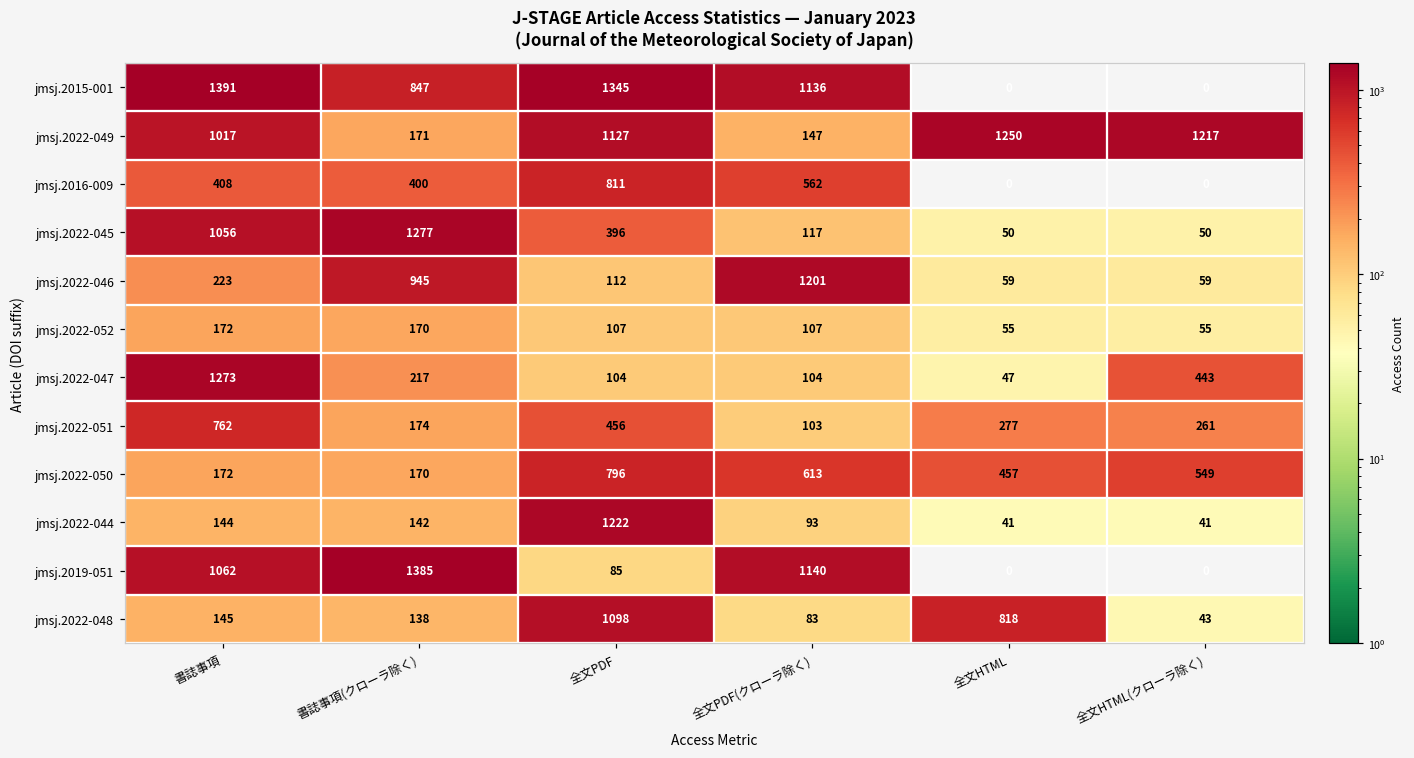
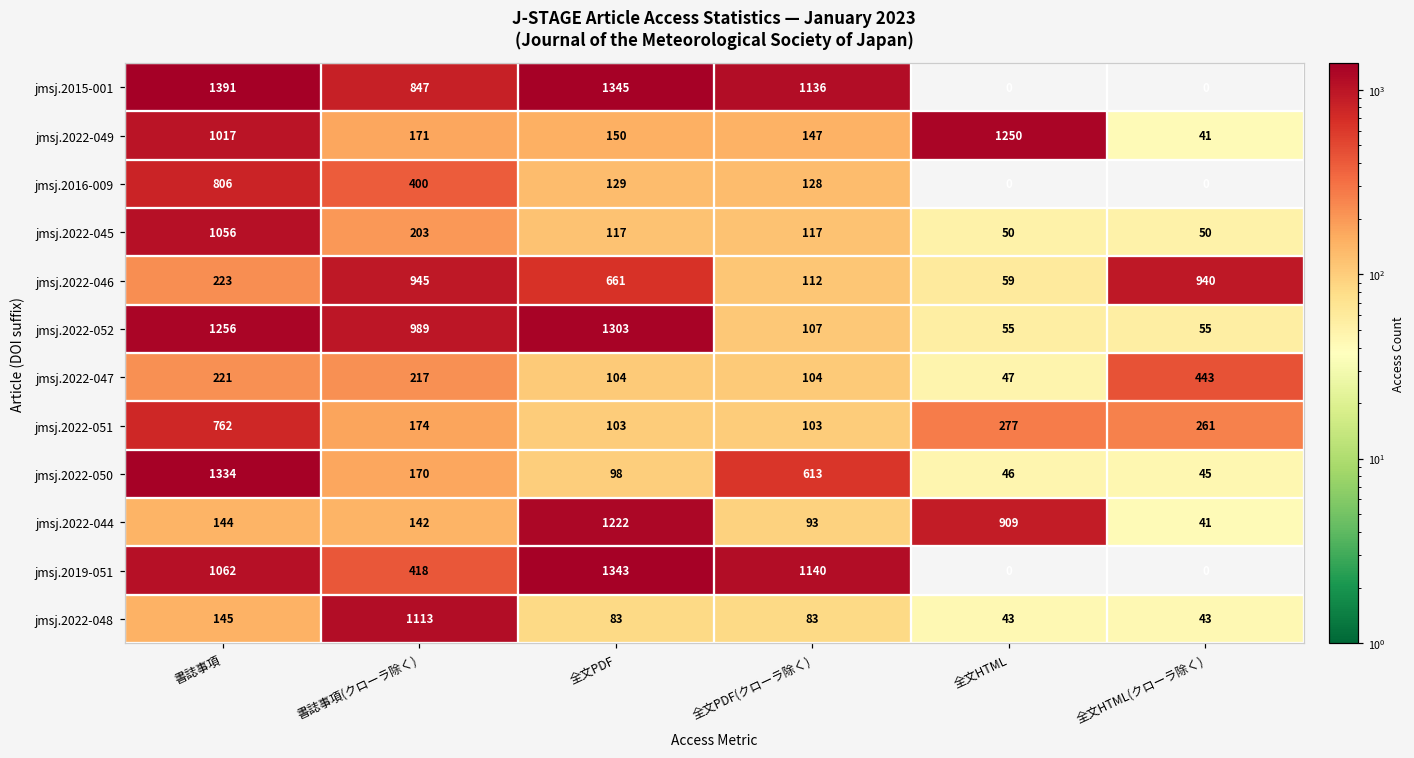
jmsj.2022-049, 全文PDF: 1127 -> 150
jmsj.2022-049, 全文HTML(クローラ除く): 1217 -> 41
jmsj.2016-009, 書誌事項: 408 -> 806
jmsj.2016-009, 全文PDF: 811 -> 129
jmsj.2016-009, 全文PDF(クローラ除く): 562 -> 128
jmsj.2022-045, 書誌事項(クローラ除く): 1277 -> 203
jmsj.2022-045, 全文PDF: 396 -> 117
jmsj.2022-046, 全文PDF: 112 -> 661
jmsj.2022-046, 全文PDF(クローラ除く): 1201 -> 112
jmsj.2022-046, 全文HTML(クローラ除く): 59 -> 940
jmsj.2022-052, 書誌事項: 172 -> 1256
jmsj.2022-052, 書誌事項(クローラ除く): 170 -> 989
jmsj.2022-052, 全文PDF: 107 -> 1303
jmsj.2022-047, 書誌事項: 1273 -> 221
jmsj.2022-051, 全文PDF: 456 -> 103
jmsj.2022-050, 書誌事項: 172 -> 1334
jmsj.2022-050, 全文PDF: 796 -> 98
jmsj.2022-050, 全文HTML: 457 -> 46
jmsj.2022-050, 全文HTML(クローラ除く): 549 -> 45
jmsj.2022-044, 全文HTML: 41 -> 909
jmsj.2019-051, 書誌事項(クローラ除く): 1385 -> 418
jmsj.2019-051, 全文PDF: 85 -> 1343
jmsj.2022-048, 書誌事項(クローラ除く): 138 -> 1113
jmsj.2022-048, 全文PDF: 1098 -> 83
jmsj.2022-048, 全文HTML: 818 -> 43
